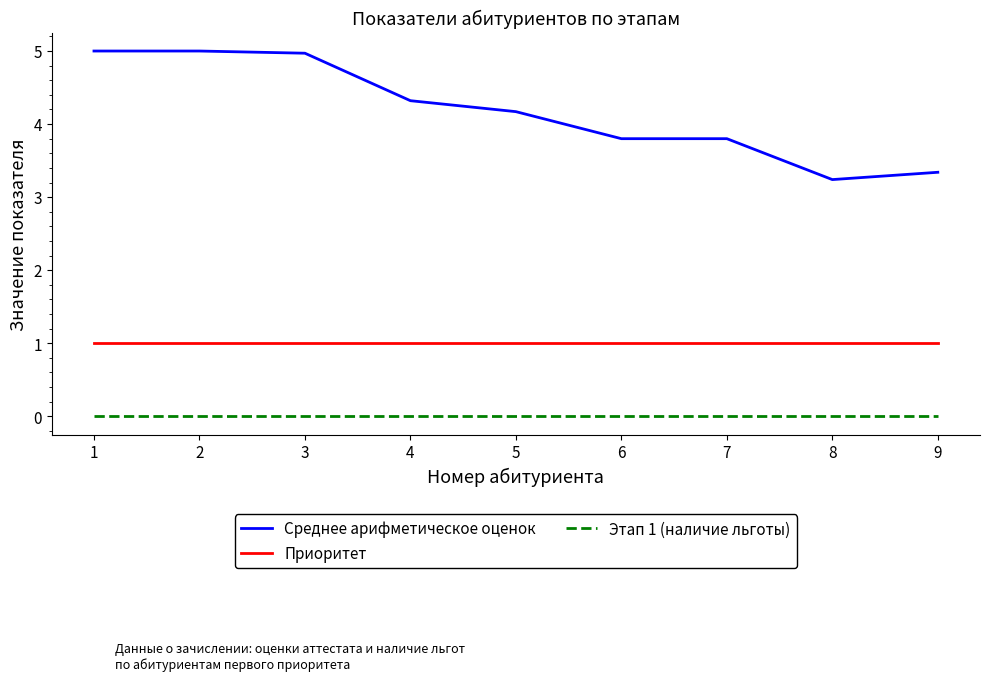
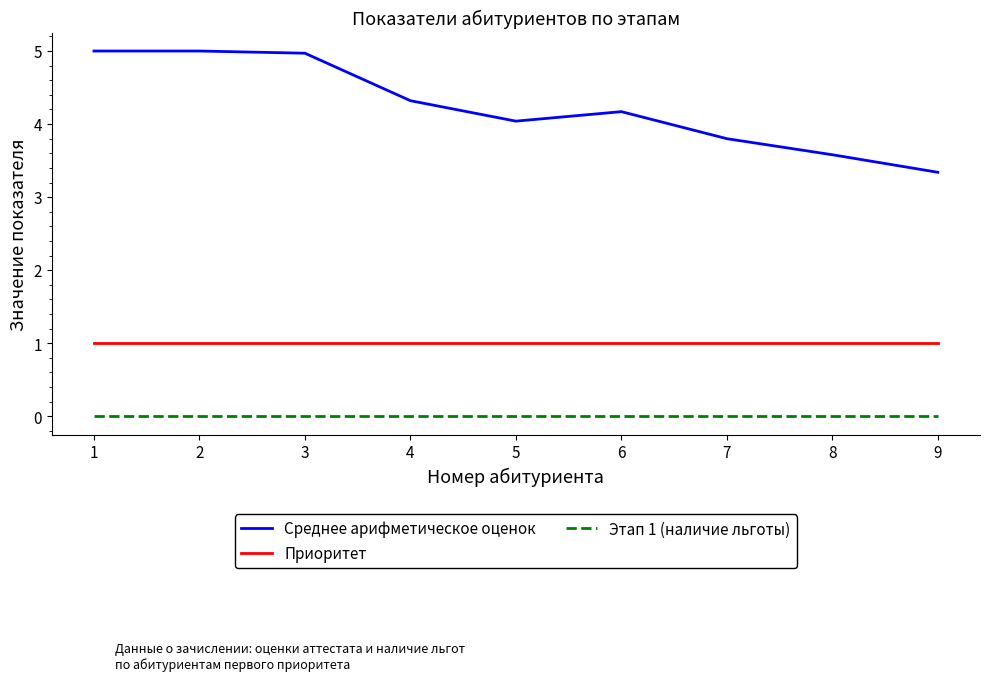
Среднее арифметическое оценок, 5: 4.2 -> 4.0
Среднее арифметическое оценок, 6: 3.8 -> 4.2
Среднее арифметическое оценок, 8: 3.2 -> 3.6
